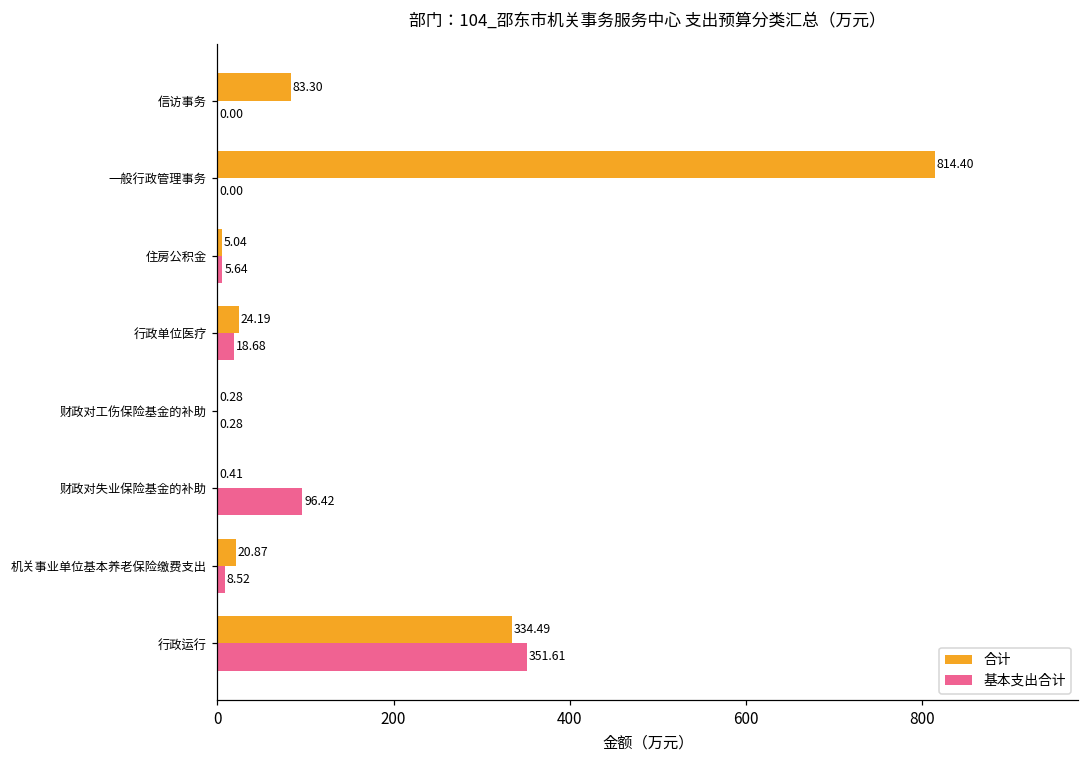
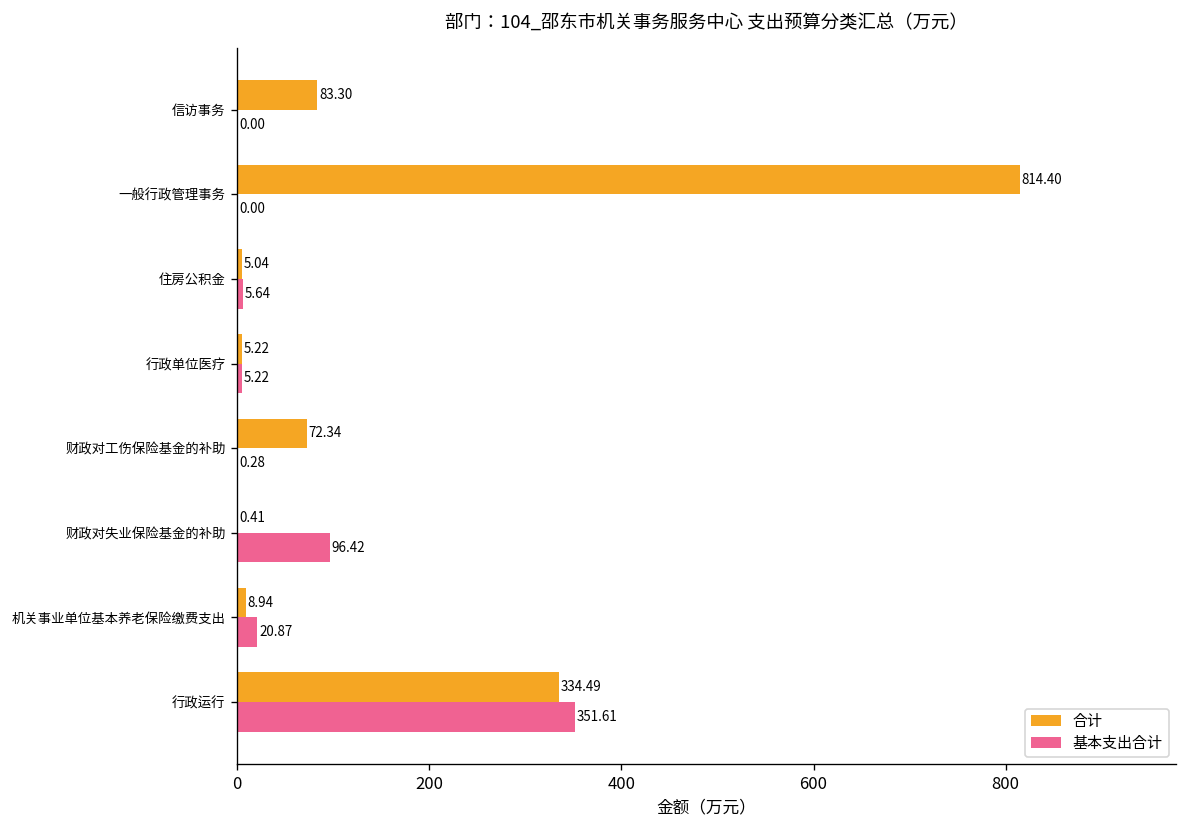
合计, 行政单位医疗: 24.19 -> 5.22
基本支出合计, 行政单位医疗: 18.68 -> 5.22
合计, 财政对工伤保险基金的补助: 0.28 -> 72.34
合计, 机关事业单位基本养老保险缴费支出: 20.87 -> 8.94
基本支出合计, 机关事业单位基本养老保险缴费支出: 8.52 -> 20.87
